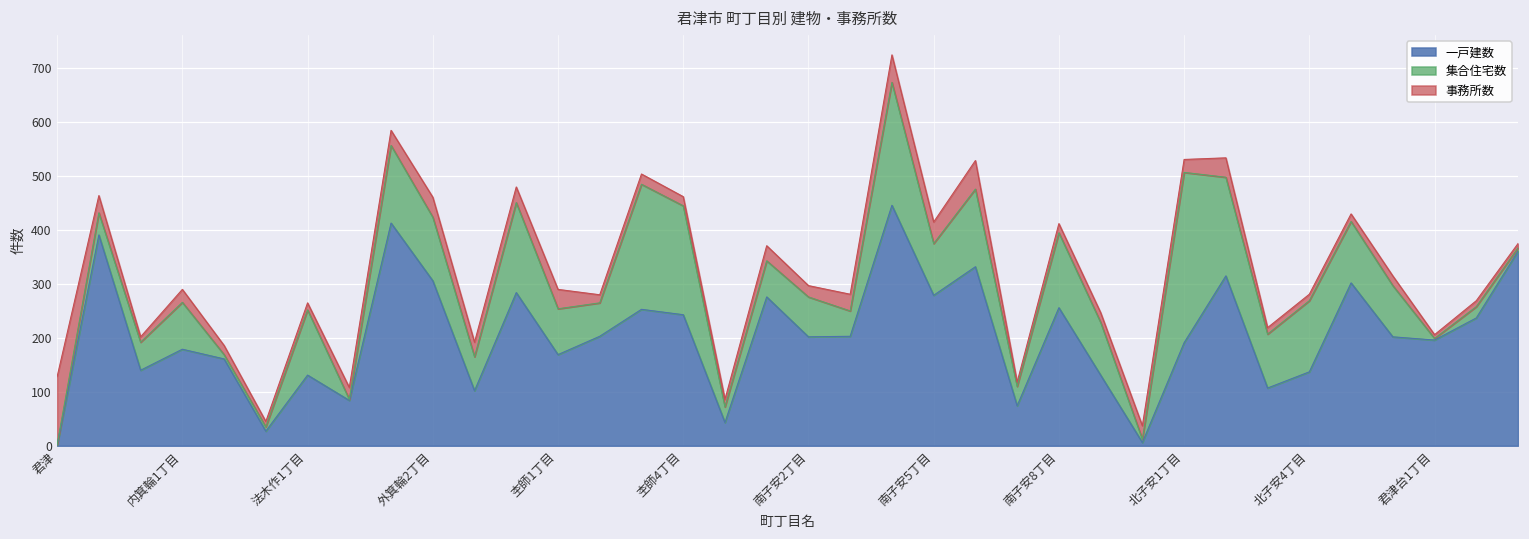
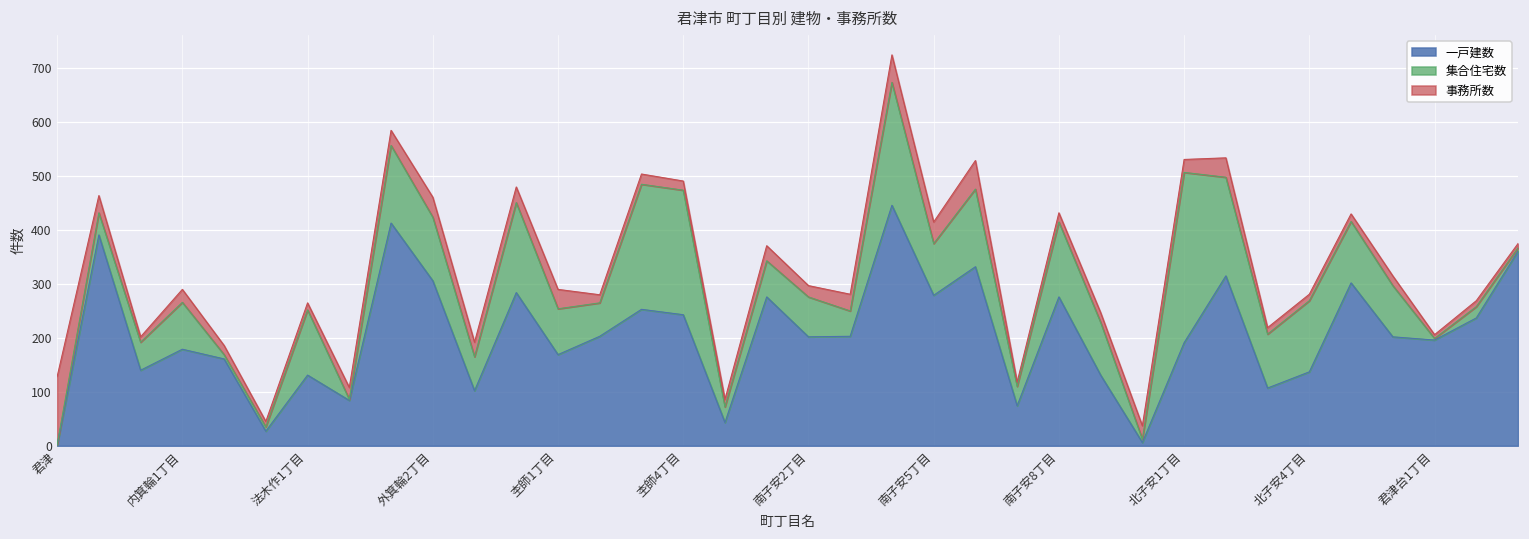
集合住宅数, 杢師4丁目: 200 -> 230
一戸建数, 南子安8丁目: 260 -> 280
